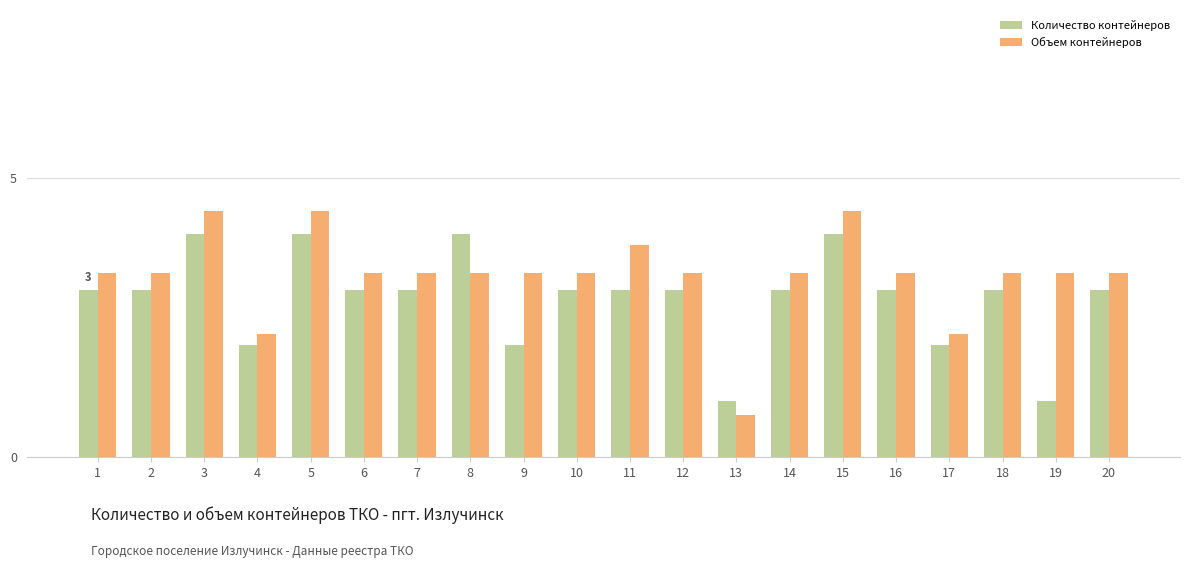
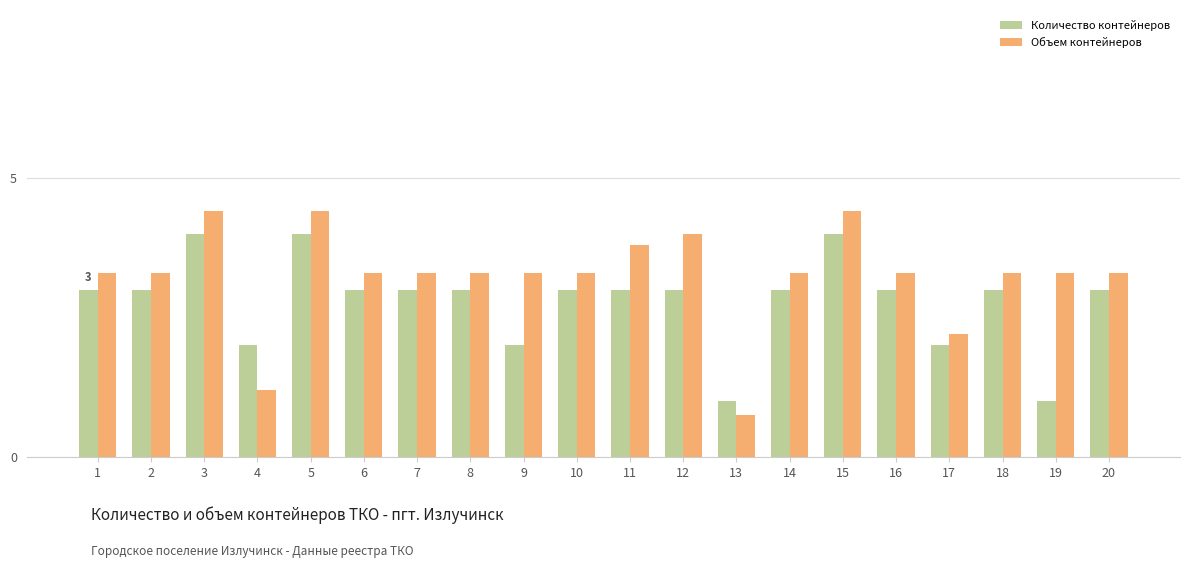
Объем контейнеров, 4: 2.2 -> 1.2
Количество контейнеров, 8: 4 -> 3
Объем контейнеров, 12: 3.3 -> 4.0
